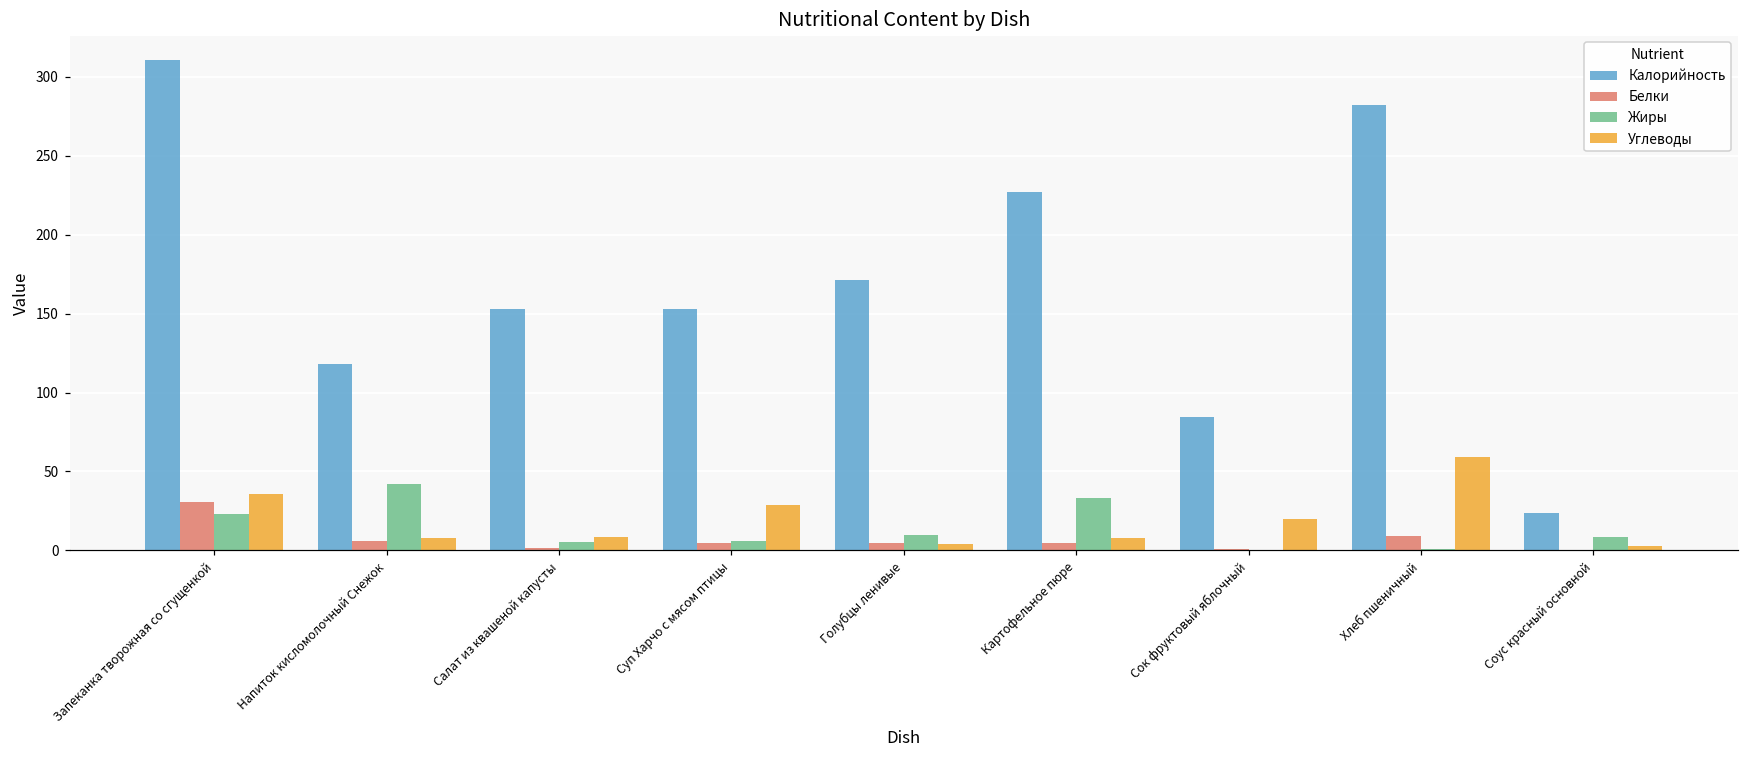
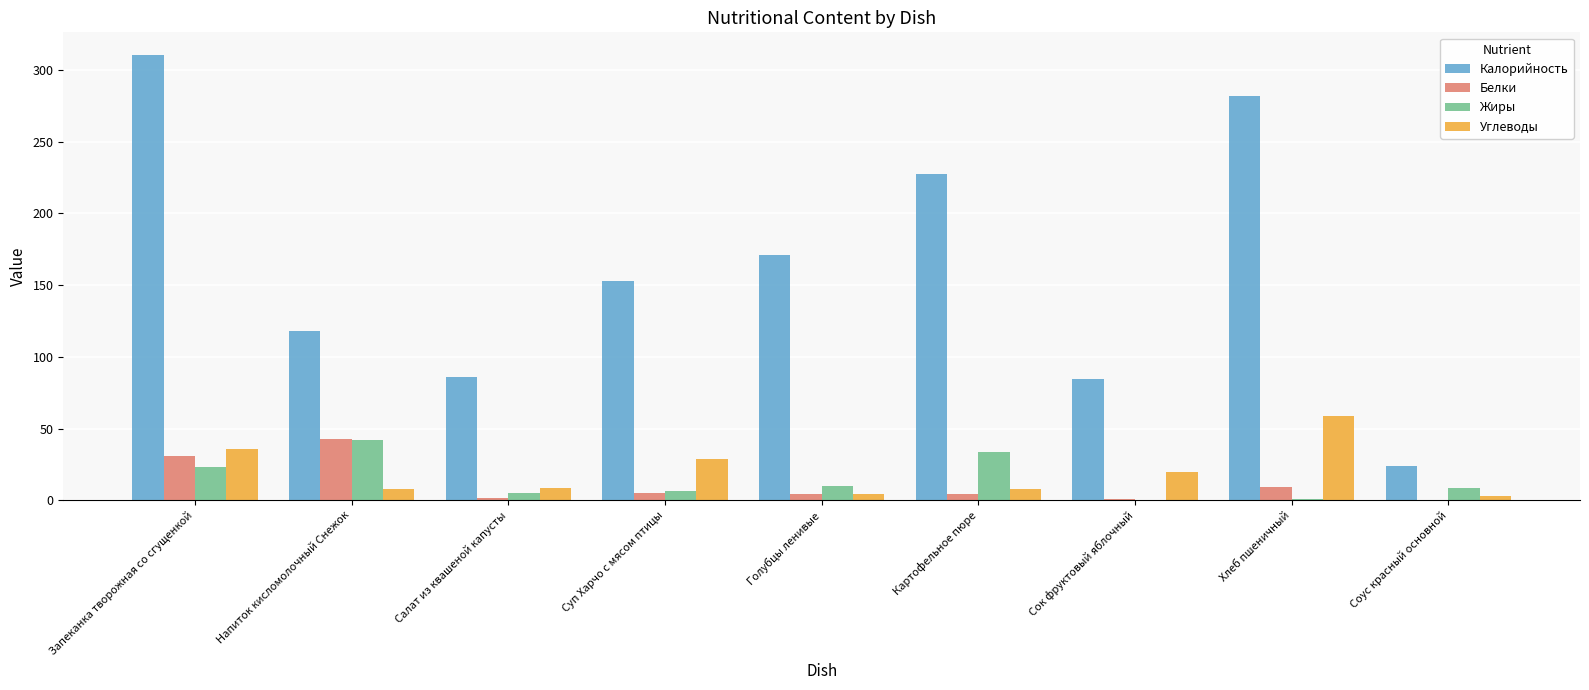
Белки, Напиток кисломолочный Снежок: 6 -> 43
Калорийность, Салат из квашеной капусты: 153 -> 86
